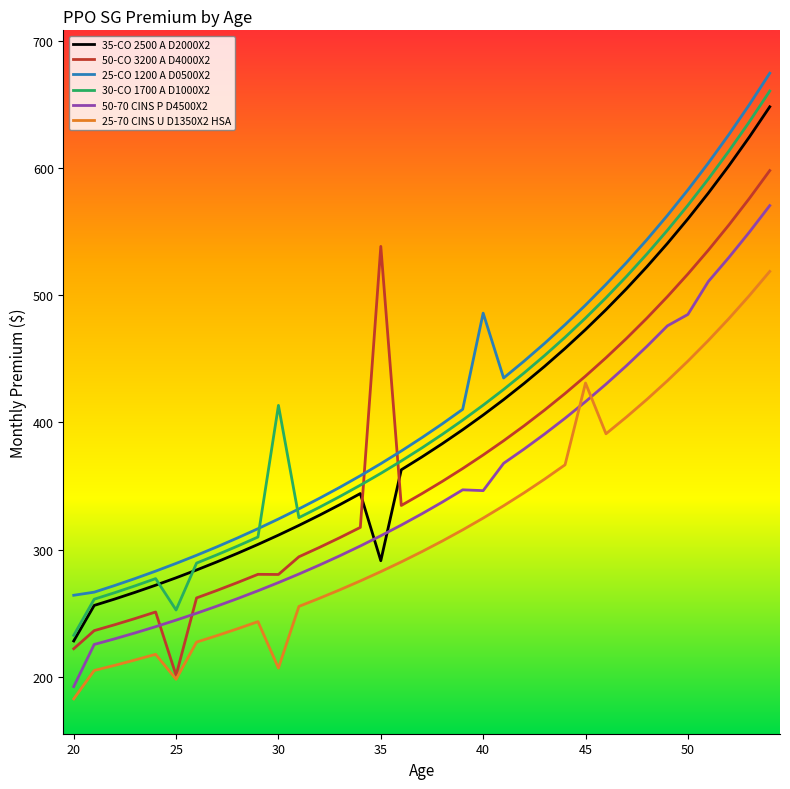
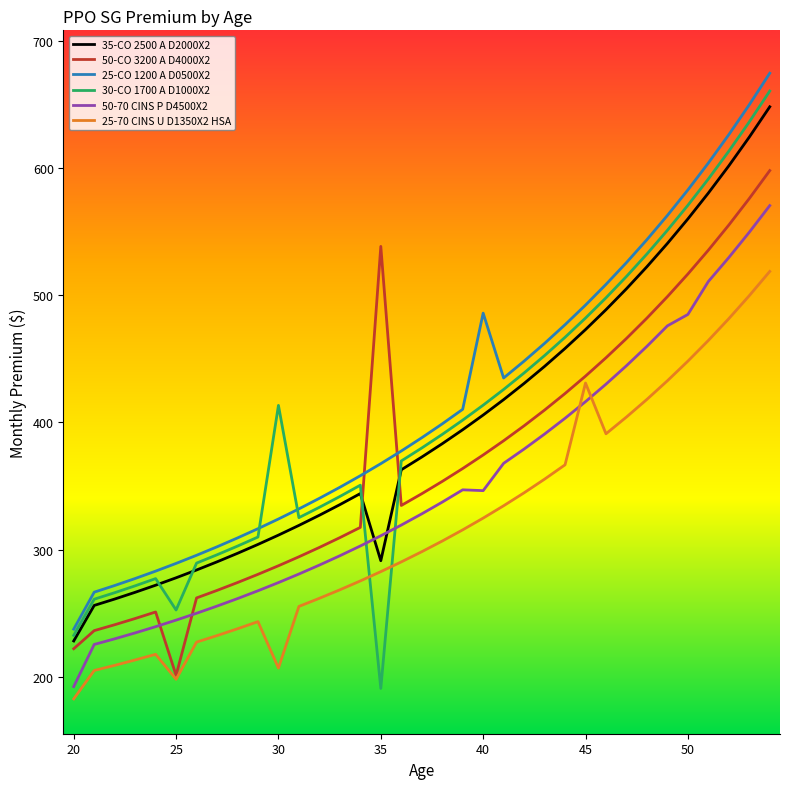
25-CO 1200 A D0500X2, 20: 264 -> 237
50-CO 3200 A D4000X2, 30: 280 -> 287
30-CO 1700 A D1000X2, 35: 360 -> 191
